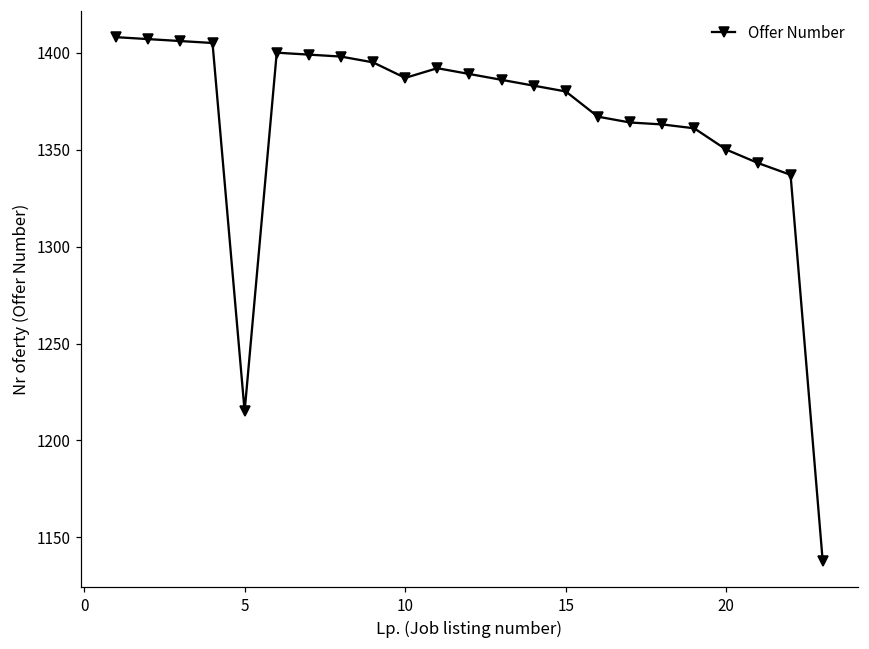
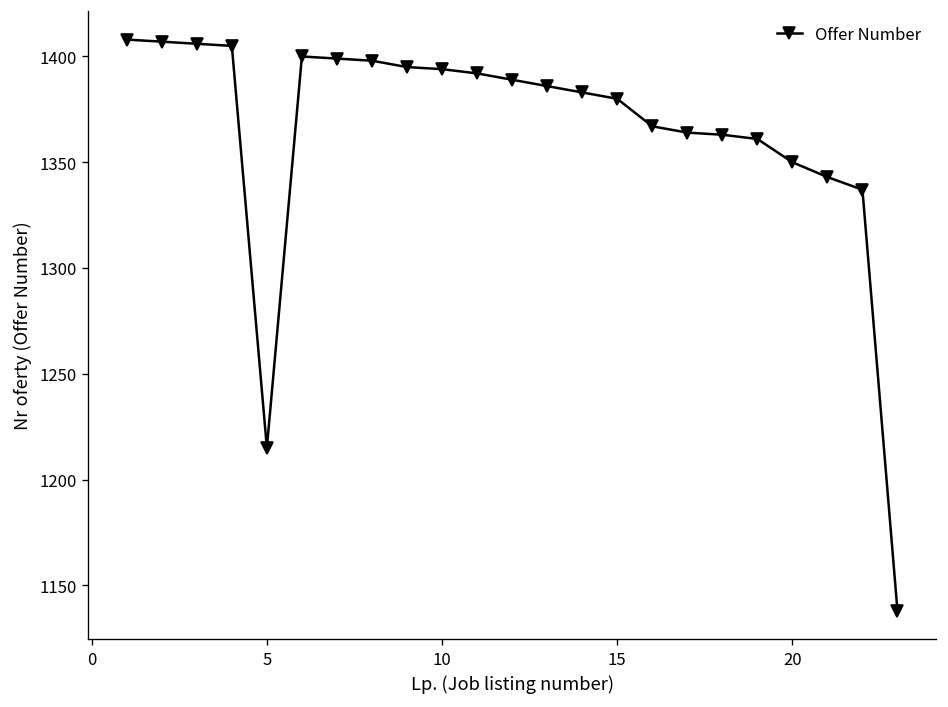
10: 1387 -> 1394
